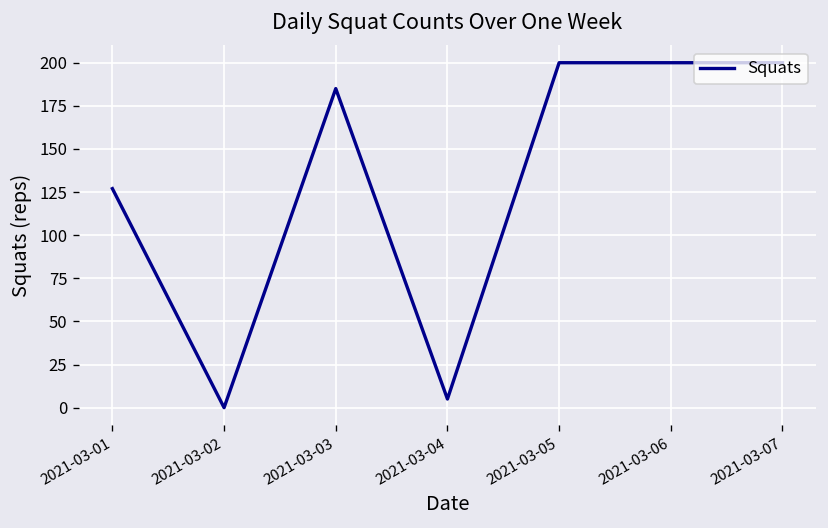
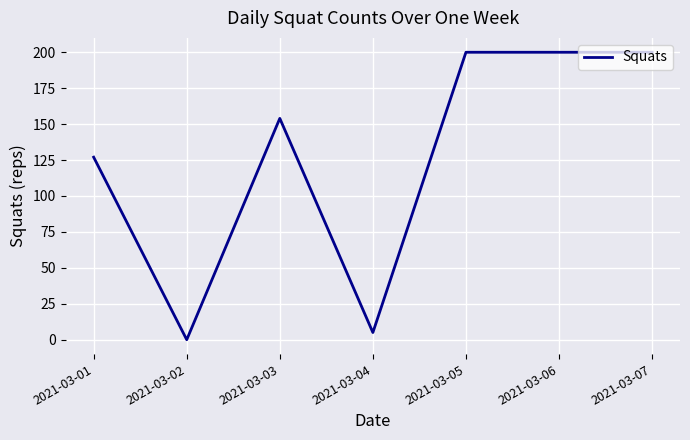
2021-03-03: 185 -> 154
